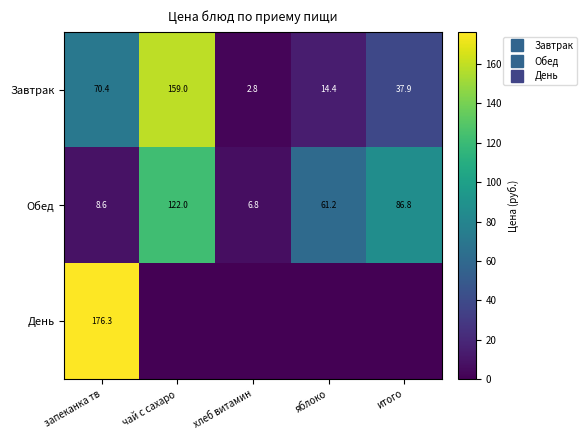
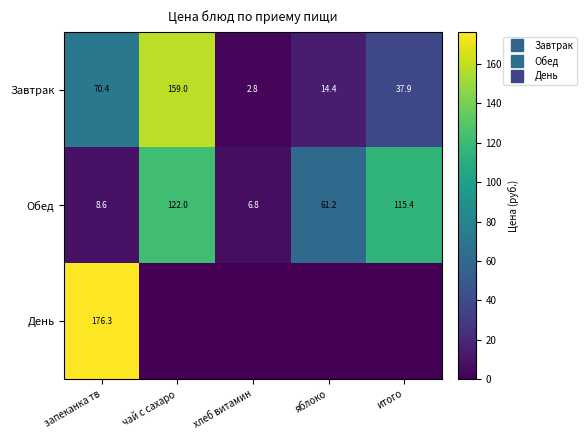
Обед, итого: 86.8 -> 115.4
